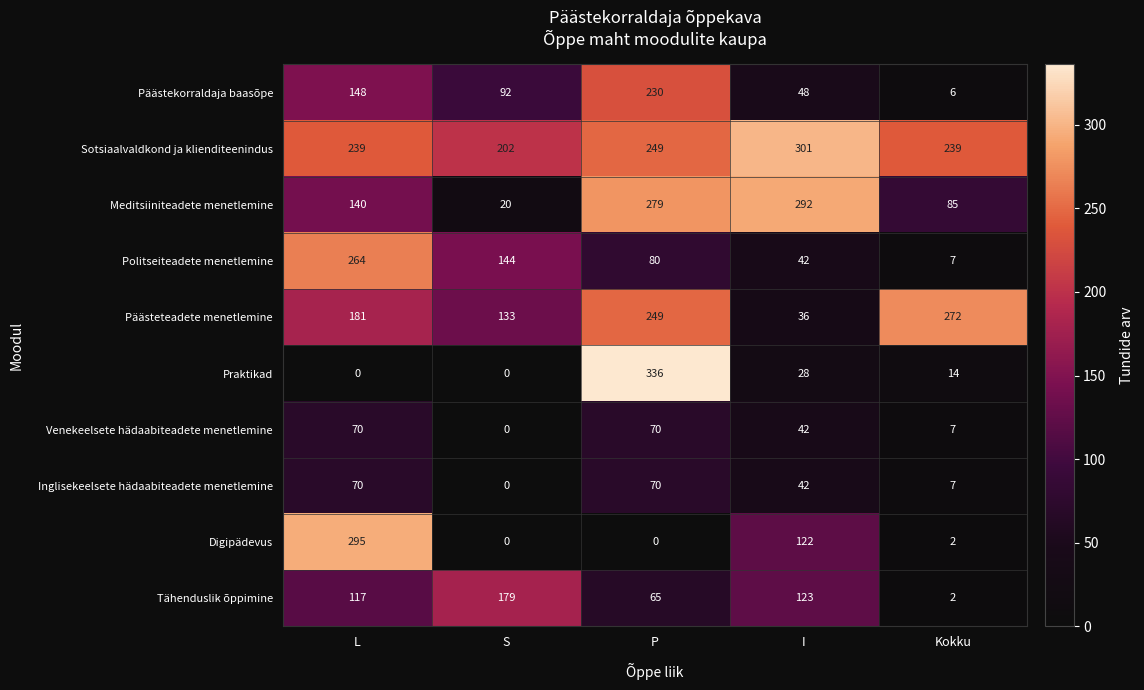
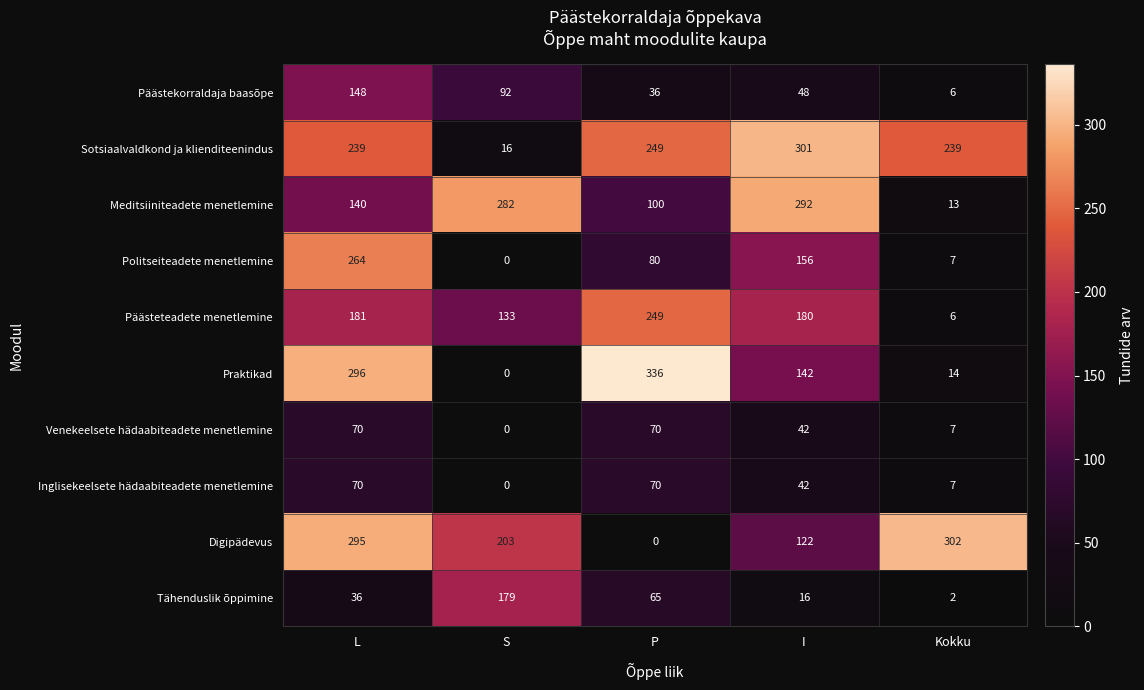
Päästekorraldaja baasõpe, P: 230 -> 36
Sotsiaalvaldkond ja klienditeenindus, S: 202 -> 16
Meditsiiniteadete menetlemine, S: 20 -> 282
Meditsiiniteadete menetlemine, P: 279 -> 100
Meditsiiniteadete menetlemine, Kokku: 85 -> 13
Politseiteadete menetlemine, S: 144 -> 0
Politseiteadete menetlemine, I: 42 -> 156
Päästeteadete menetlemine, I: 36 -> 180
Päästeteadete menetlemine, Kokku: 272 -> 6
Praktikad, L: 0 -> 296
Praktikad, I: 28 -> 142
Digipädevus, S: 0 -> 203
Digipädevus, Kokku: 2 -> 302
Tähenduslik õppimine, L: 117 -> 36
Tähenduslik õppimine, I: 123 -> 16
